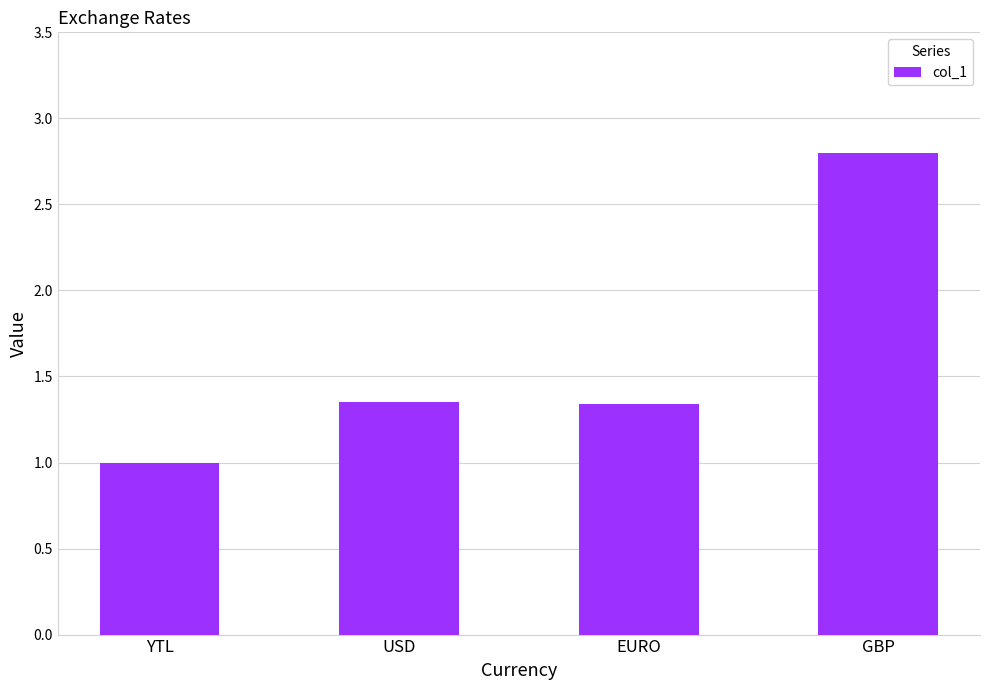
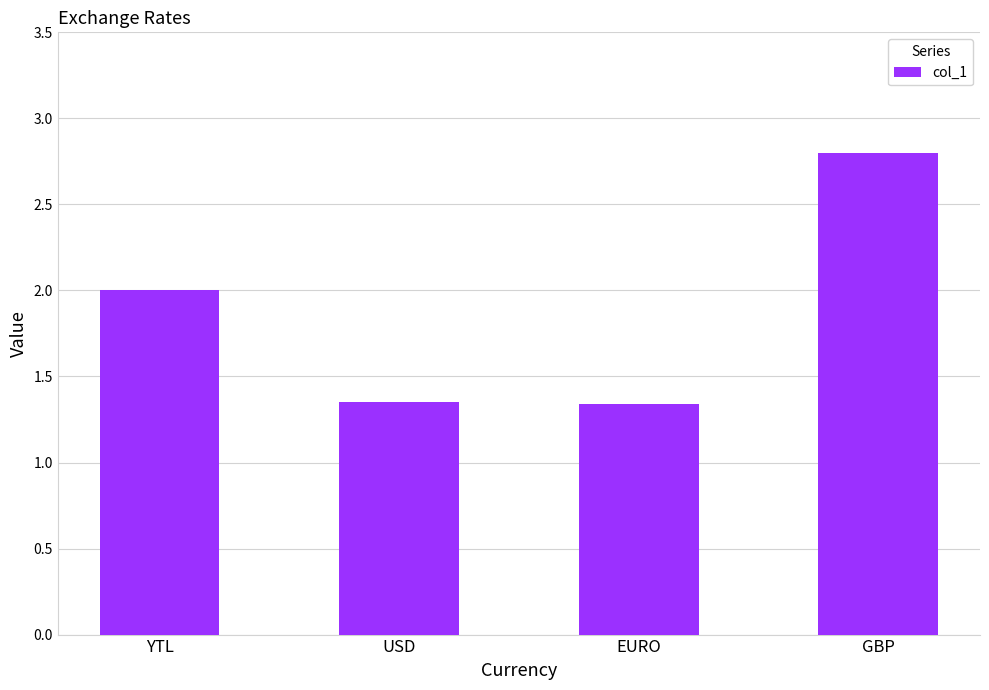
YTL: 1 -> 2
